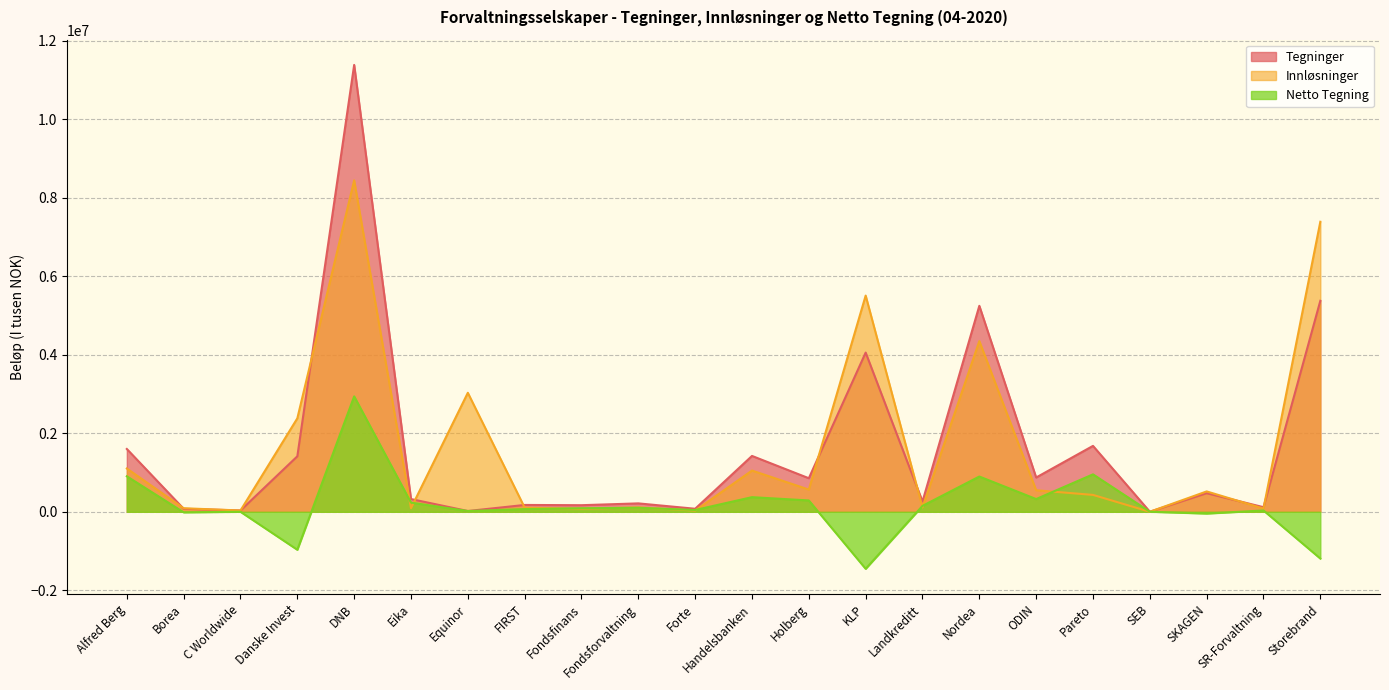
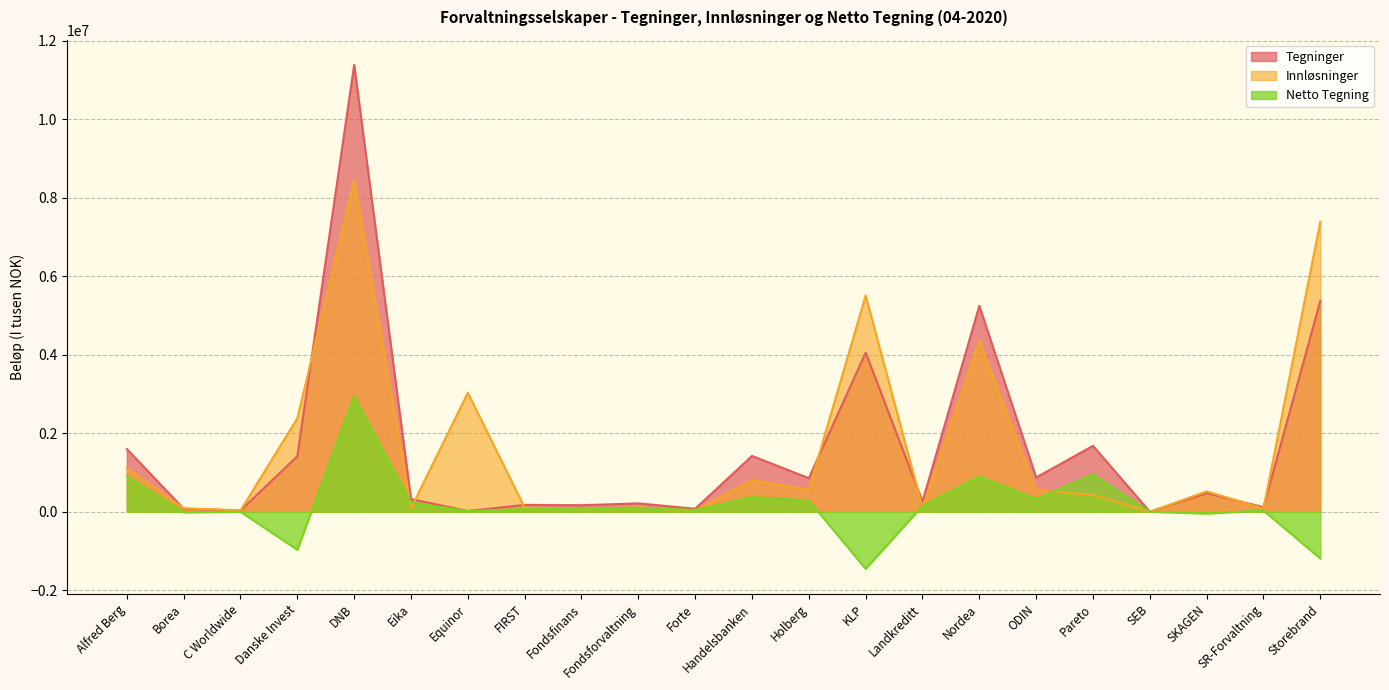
Innløsninger, Handelsbanken: 1100000 -> 800000
